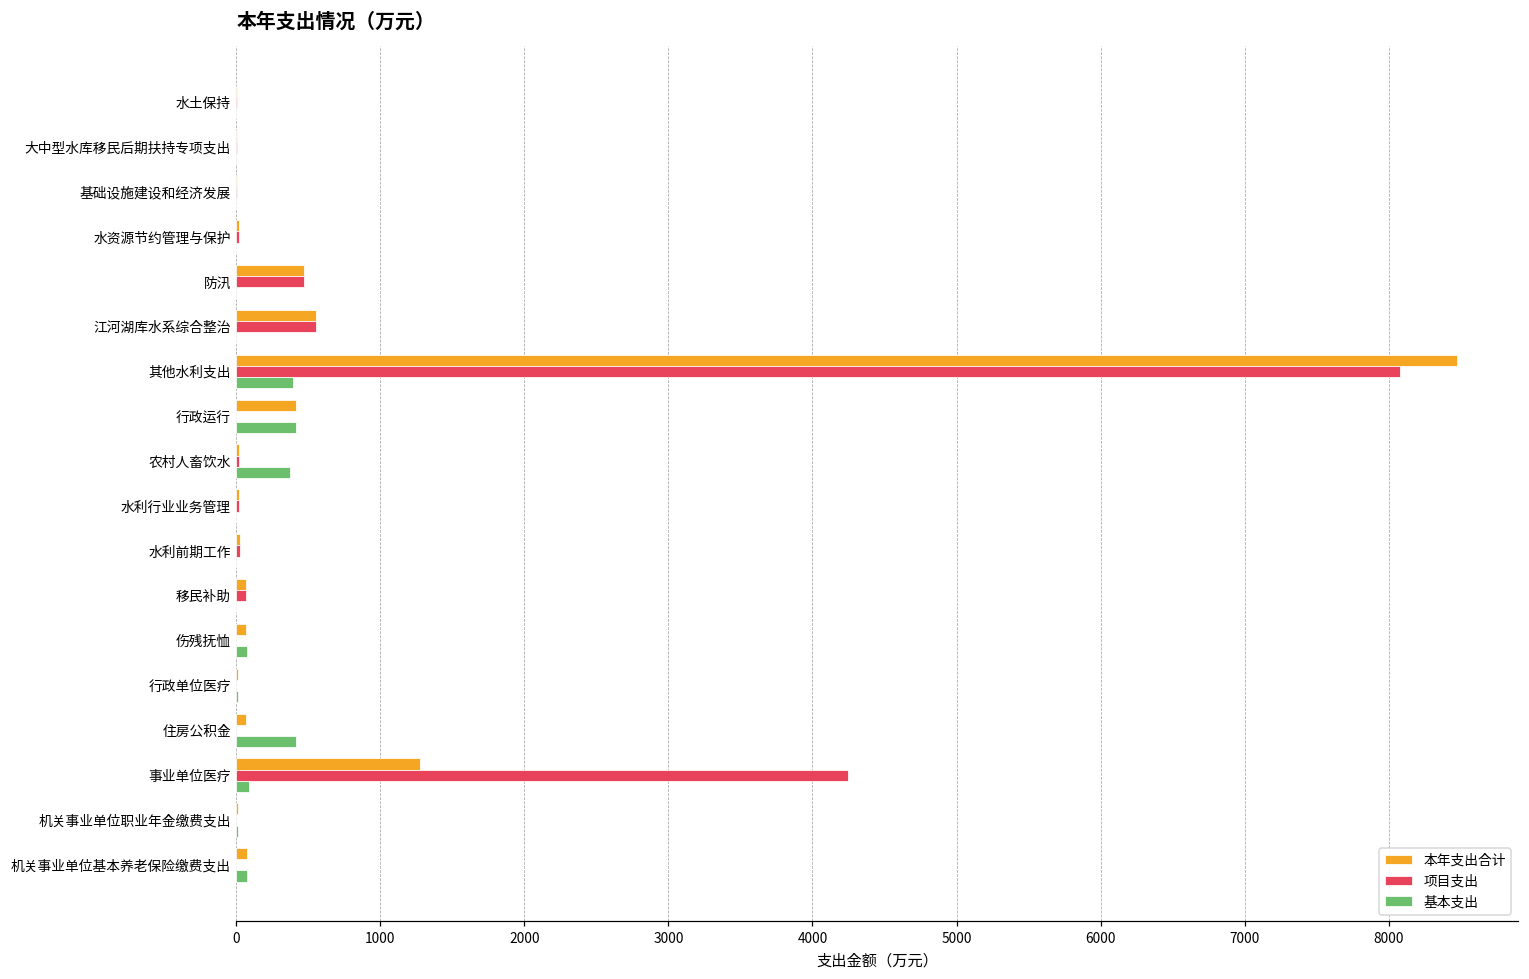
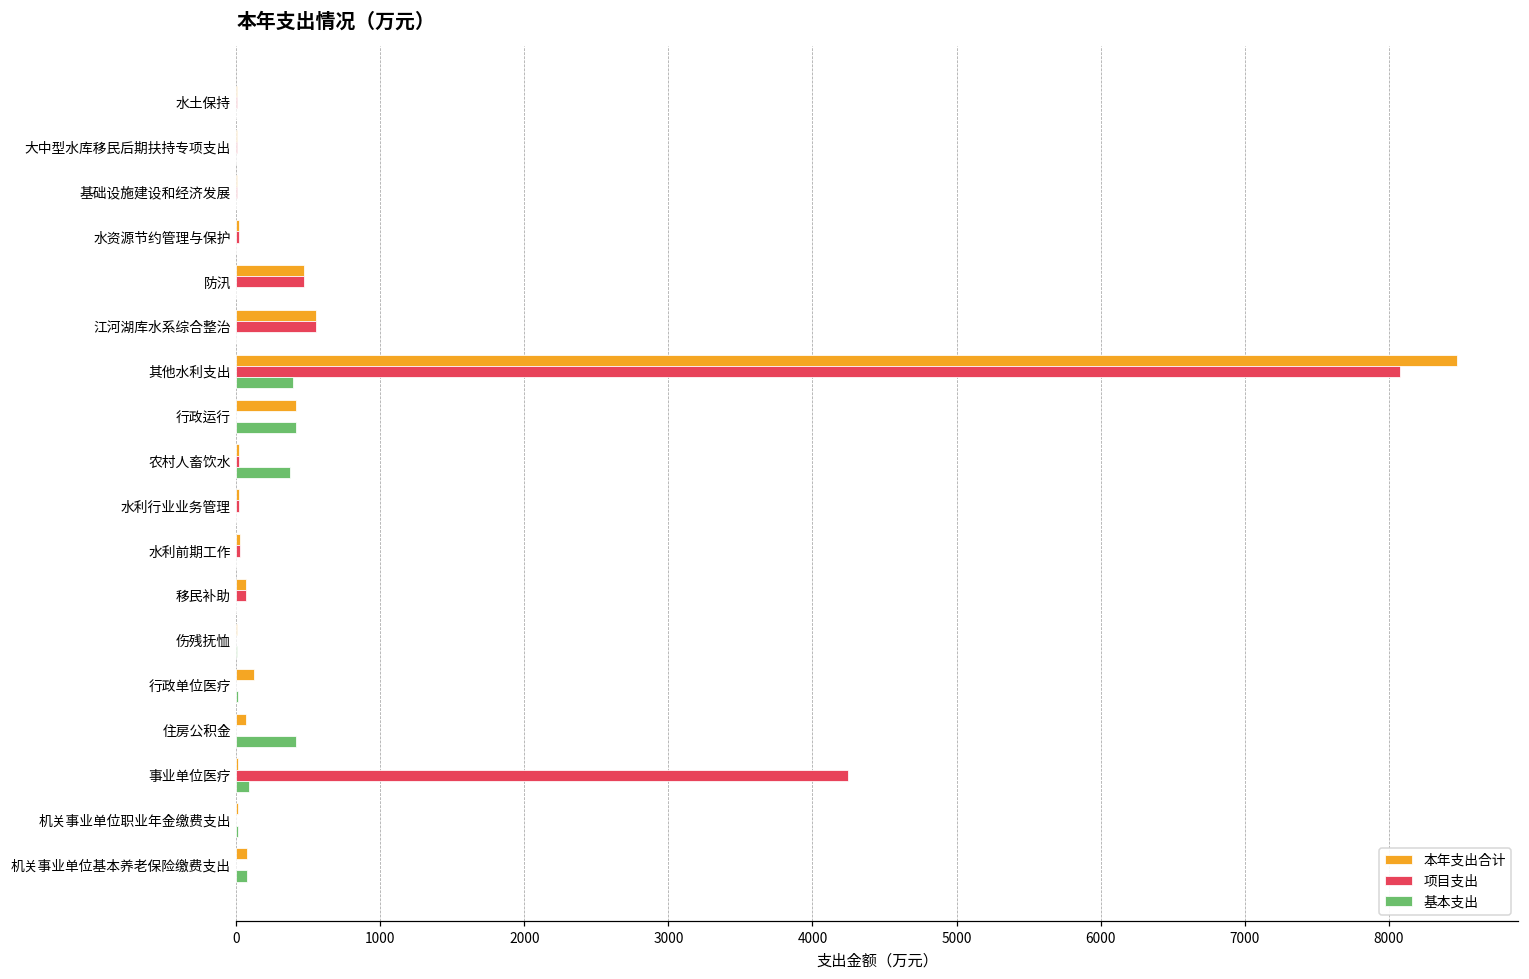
本年支出合计, 伤残抚恤: 70 -> 0
基本支出, 伤残抚恤: 80 -> 0
本年支出合计, 行政单位医疗: 10 -> 130
本年支出合计, 事业单位医疗: 1280 -> 10
